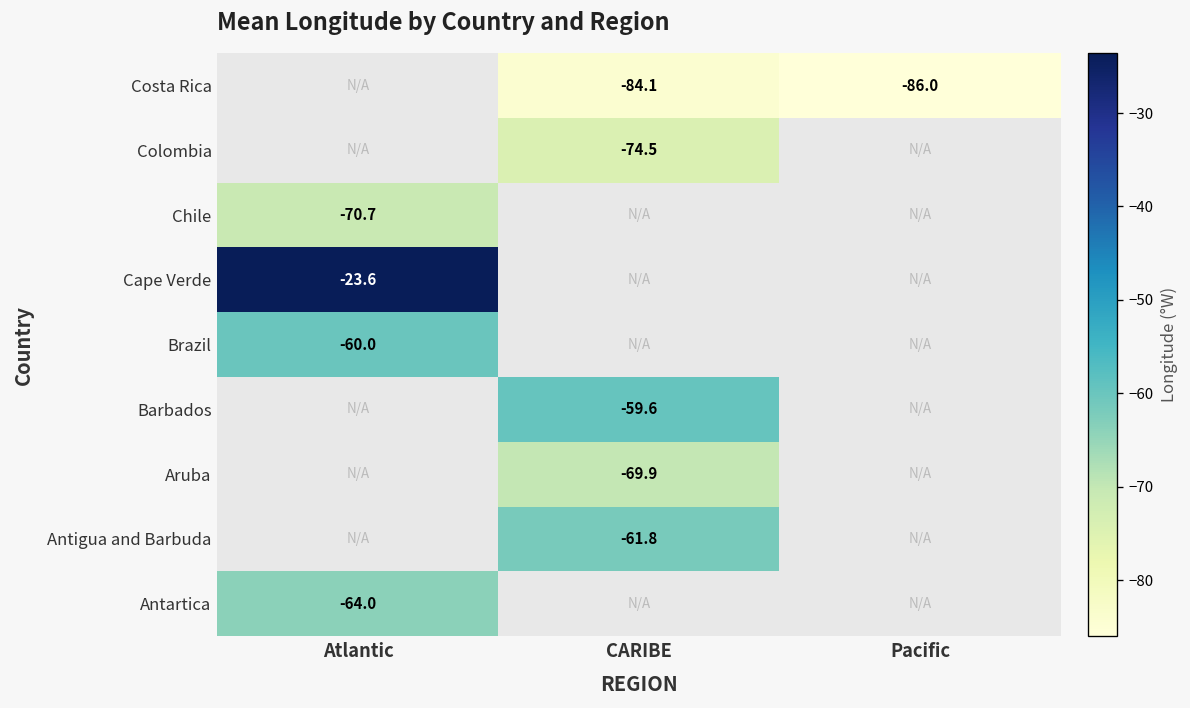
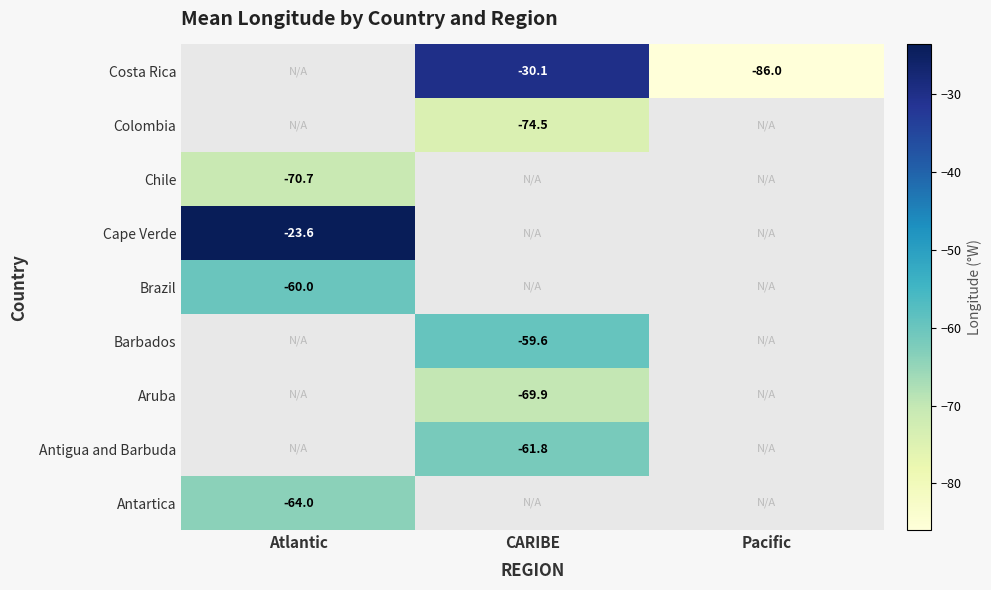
Costa Rica, CARIBE: -84.1 -> -30.1
